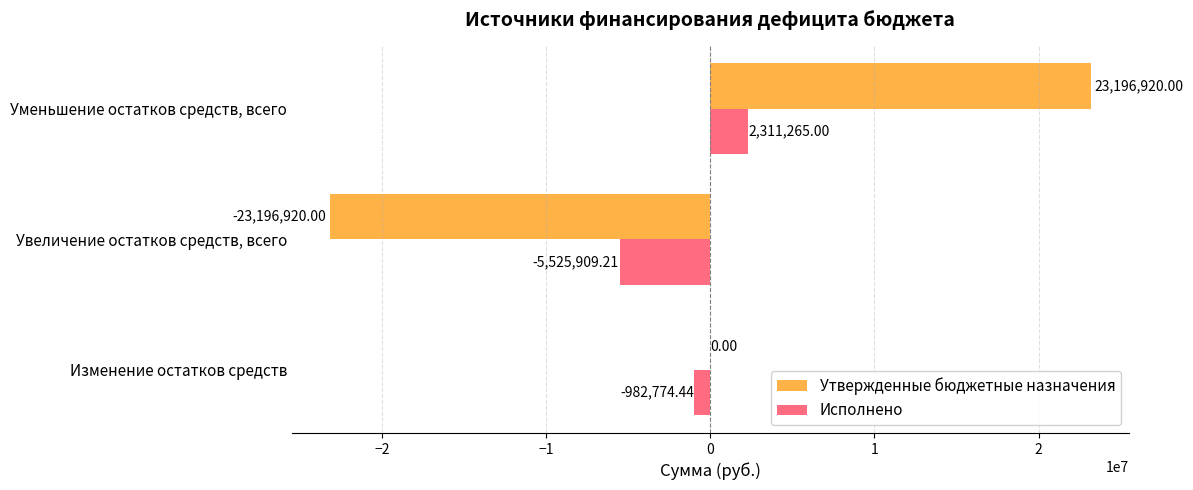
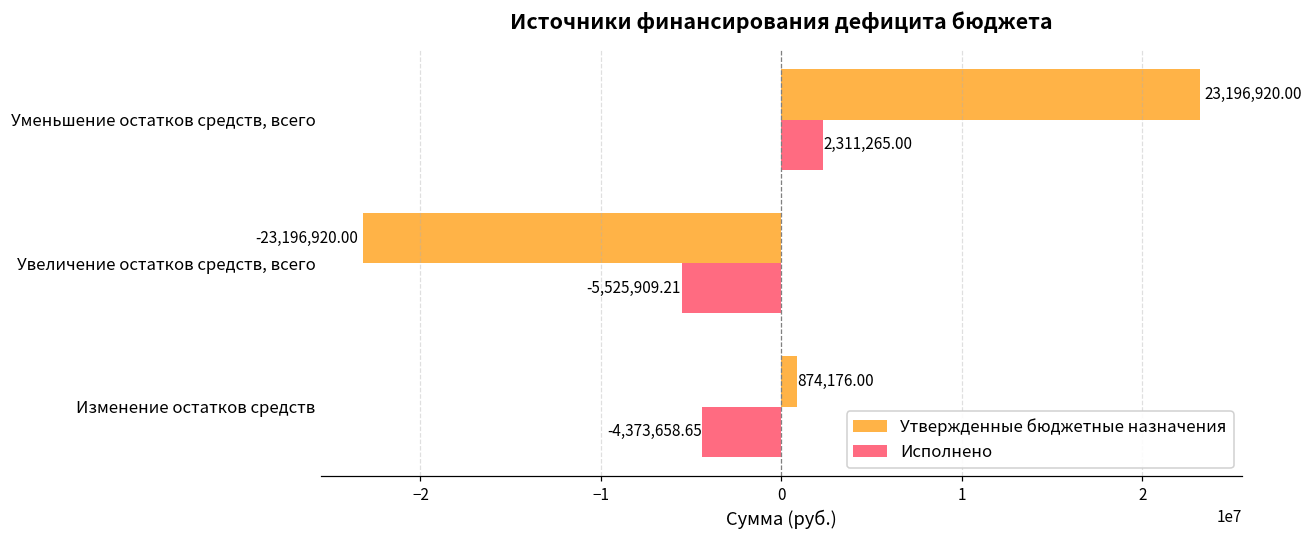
Утвержденные бюджетные назначения, Изменение остатков средств: 0.00 -> 874,176.00
Исполнено, Изменение остатков средств: -982,774.44 -> -4,373,658.65
